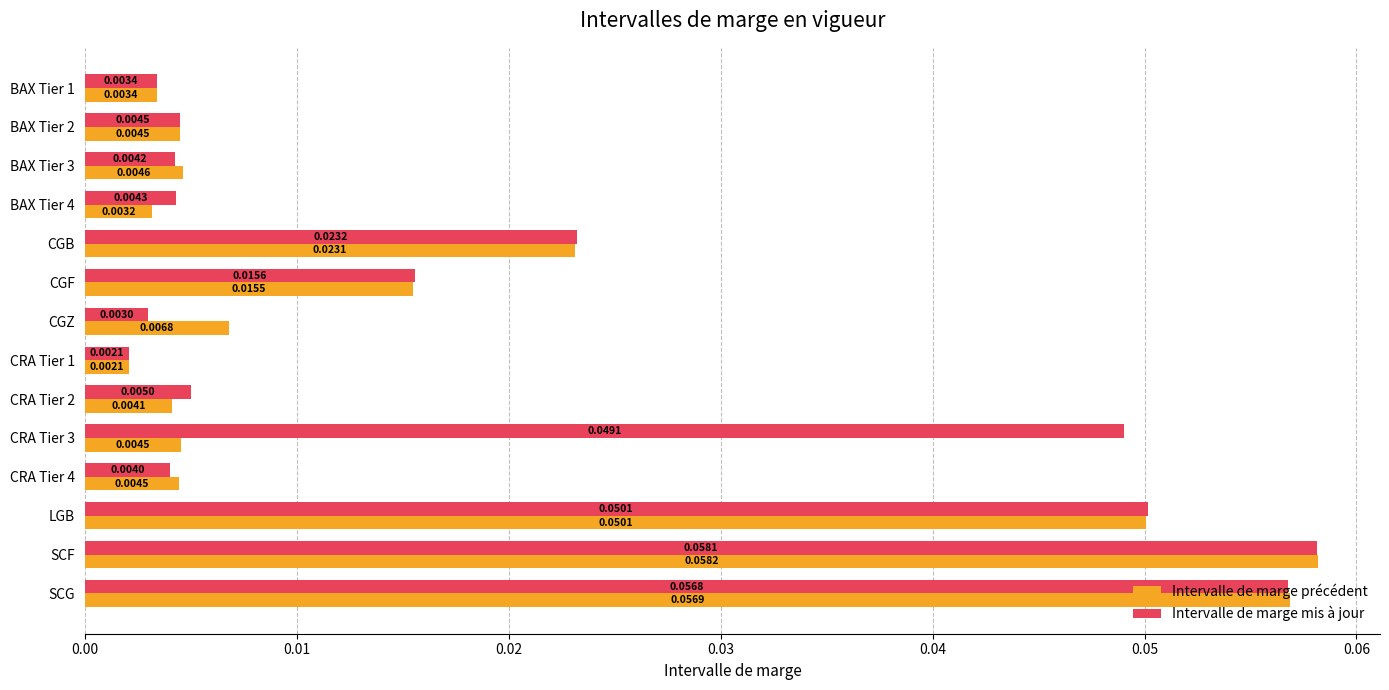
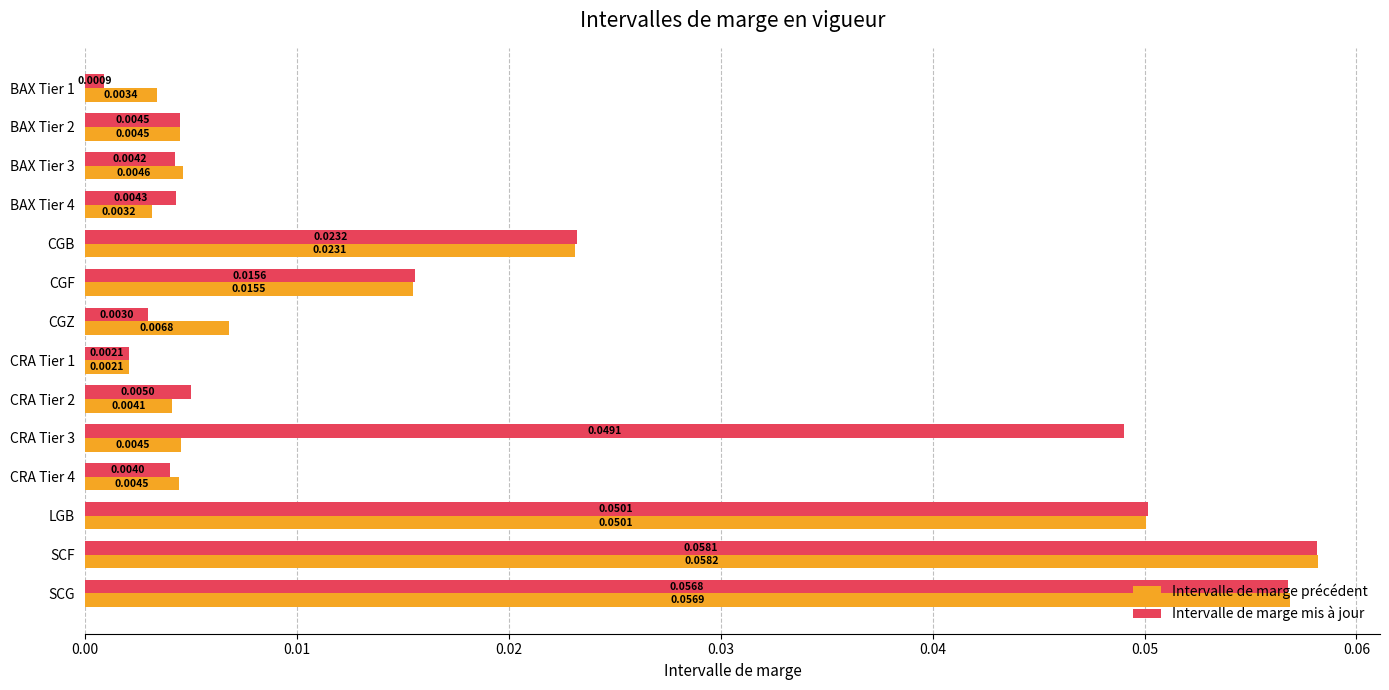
Intervalle de marge mis à jour, BAX Tier 1: 0.0034 -> 0.0009
